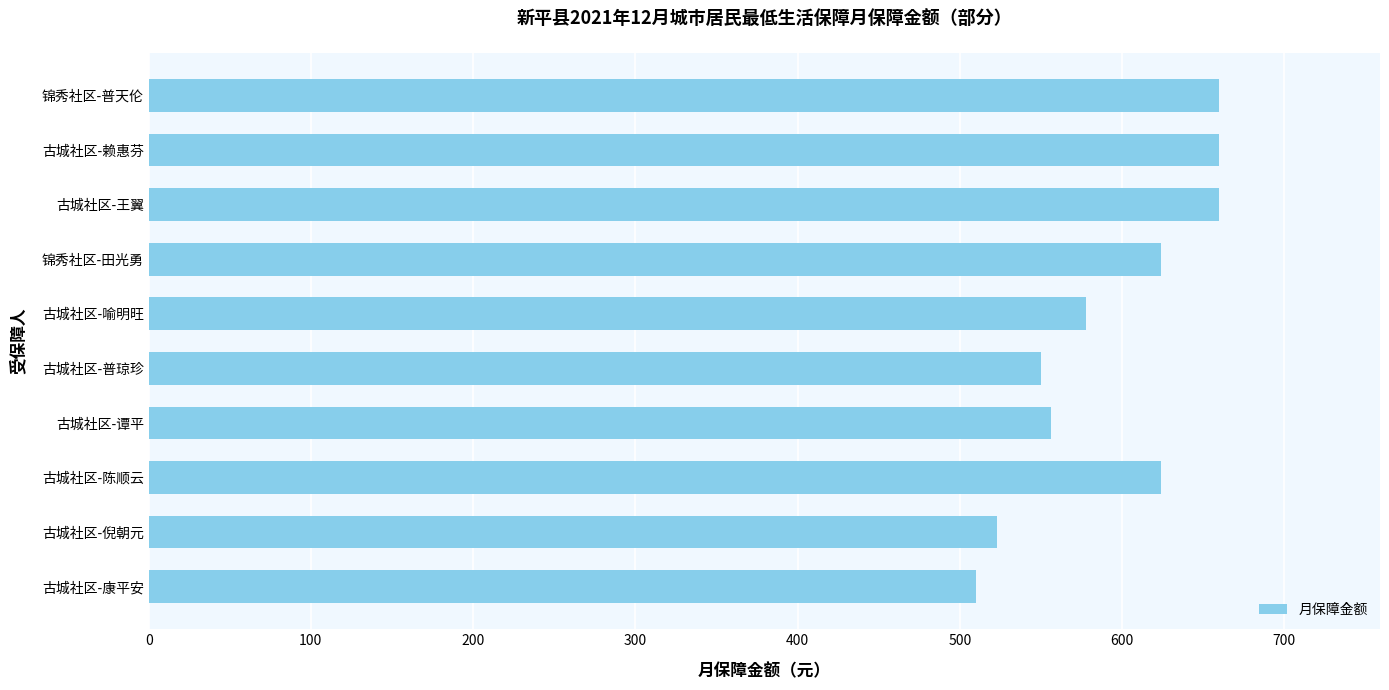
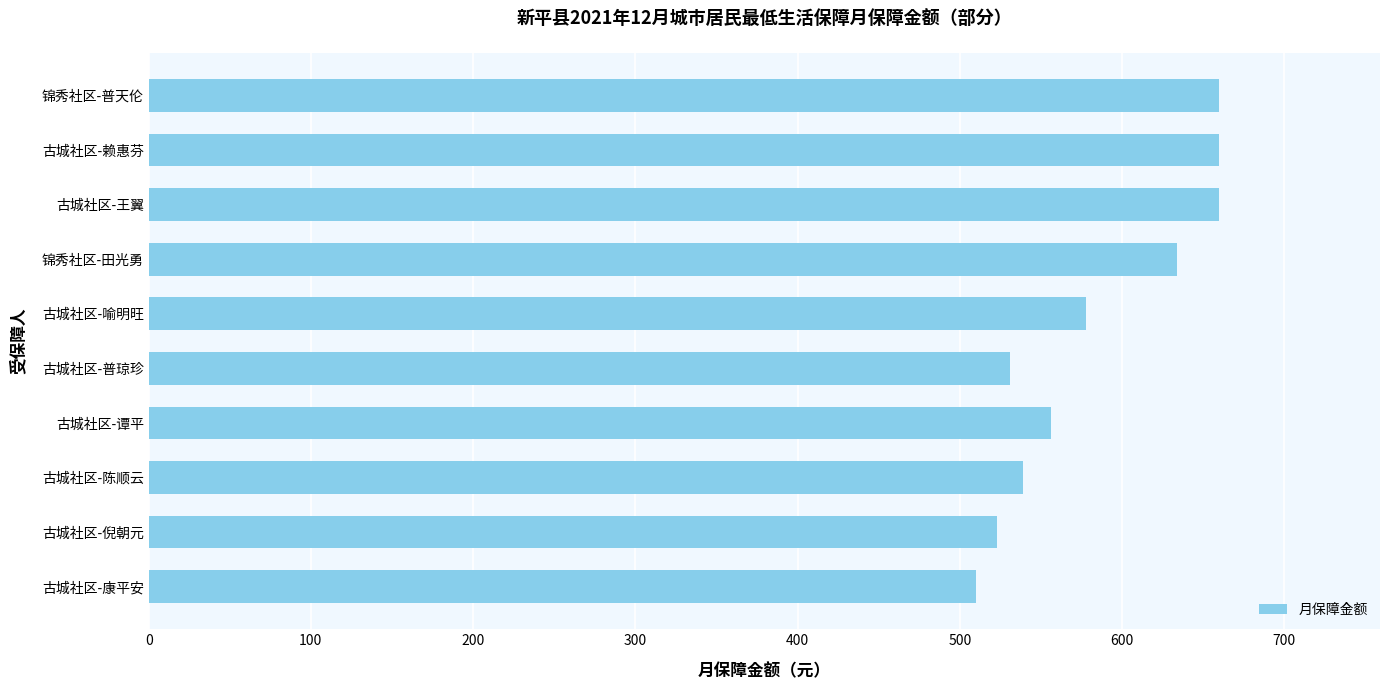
锦秀社区-田光勇: 624 -> 634
古城社区-普琼珍: 550 -> 531
古城社区-陈顺云: 624 -> 539
